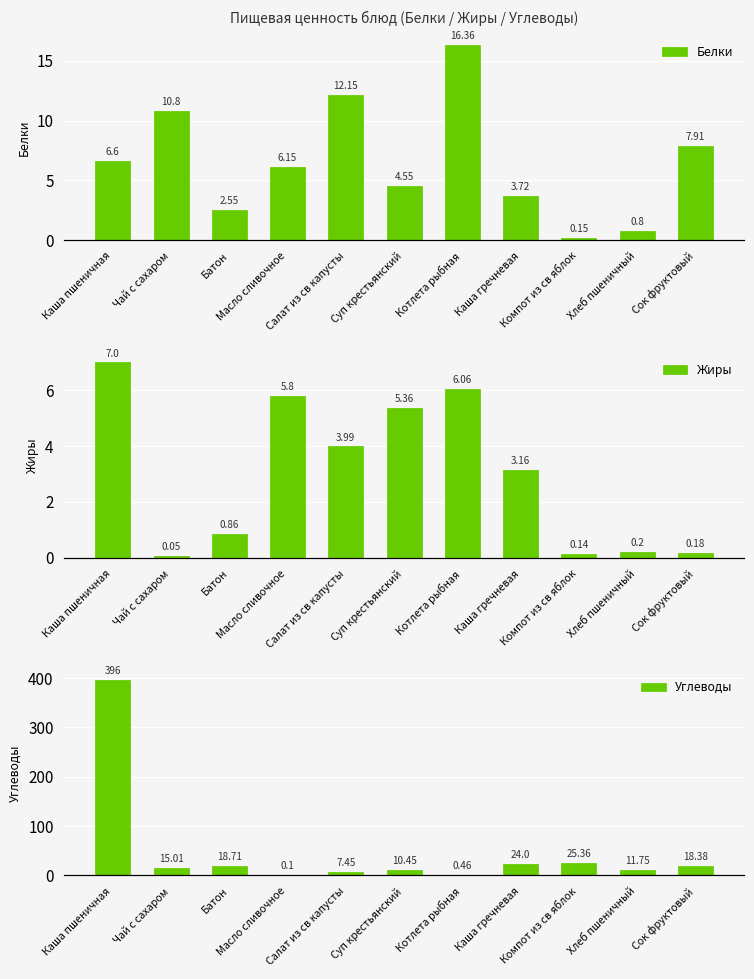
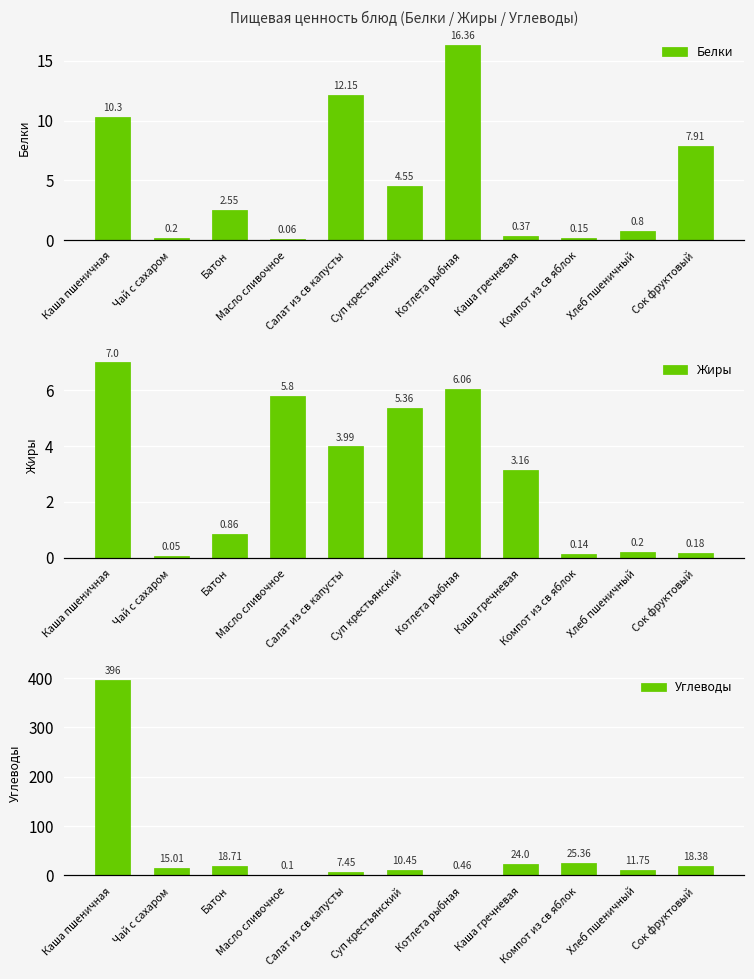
Пищевая ценность блюд (Белки / Жиры / Углеводы), Каша пшеничная: 6.6 -> 10.3
Пищевая ценность блюд (Белки / Жиры / Углеводы), Чай с сахаром: 10.8 -> 0.2
Пищевая ценность блюд (Белки / Жиры / Углеводы), Масло сливочное: 6.15 -> 0.06
Пищевая ценность блюд (Белки / Жиры / Углеводы), Каша гречневая: 3.72 -> 0.37
